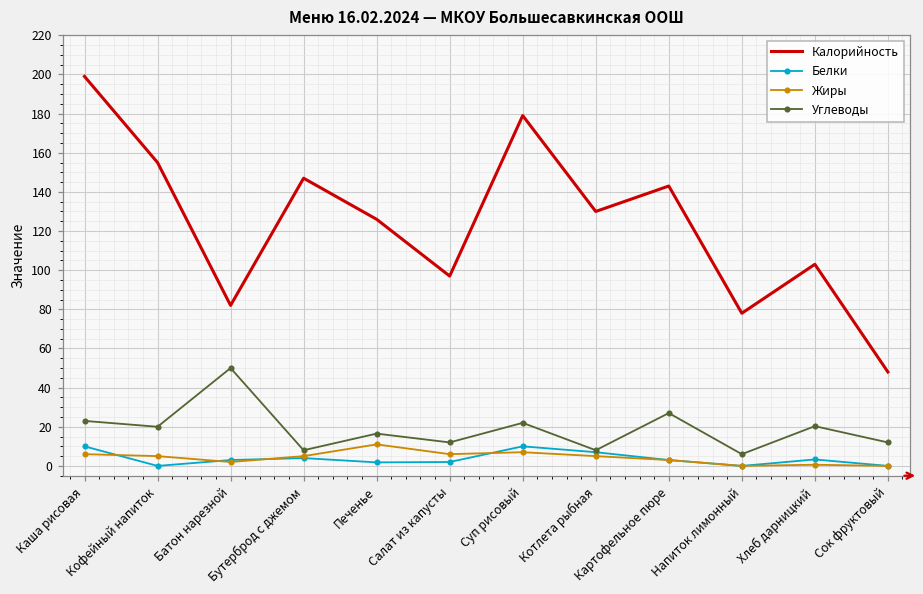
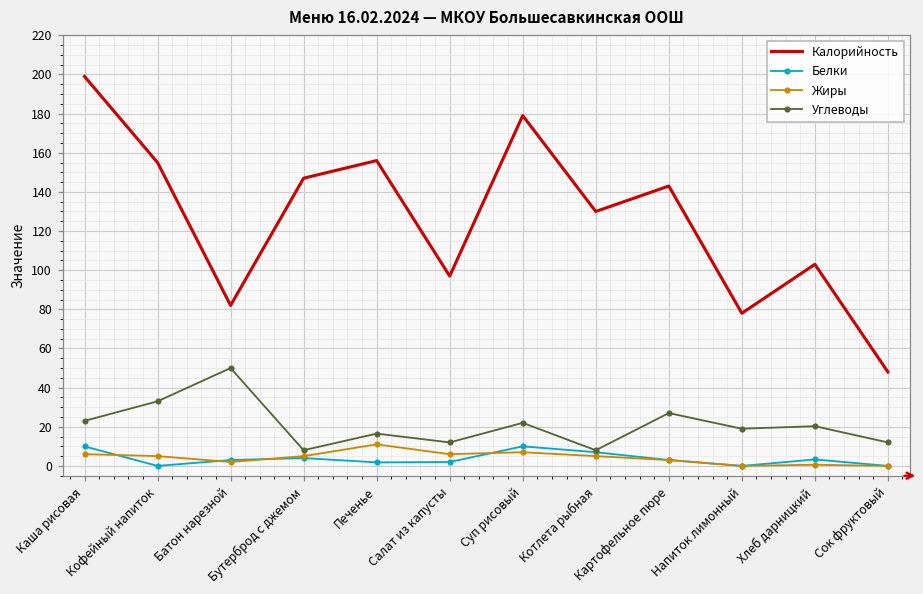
Углеводы, Кофейный напиток: 20 -> 33
Калорийность, Печенье: 126 -> 156
Углеводы, Напиток лимонный: 6 -> 19
